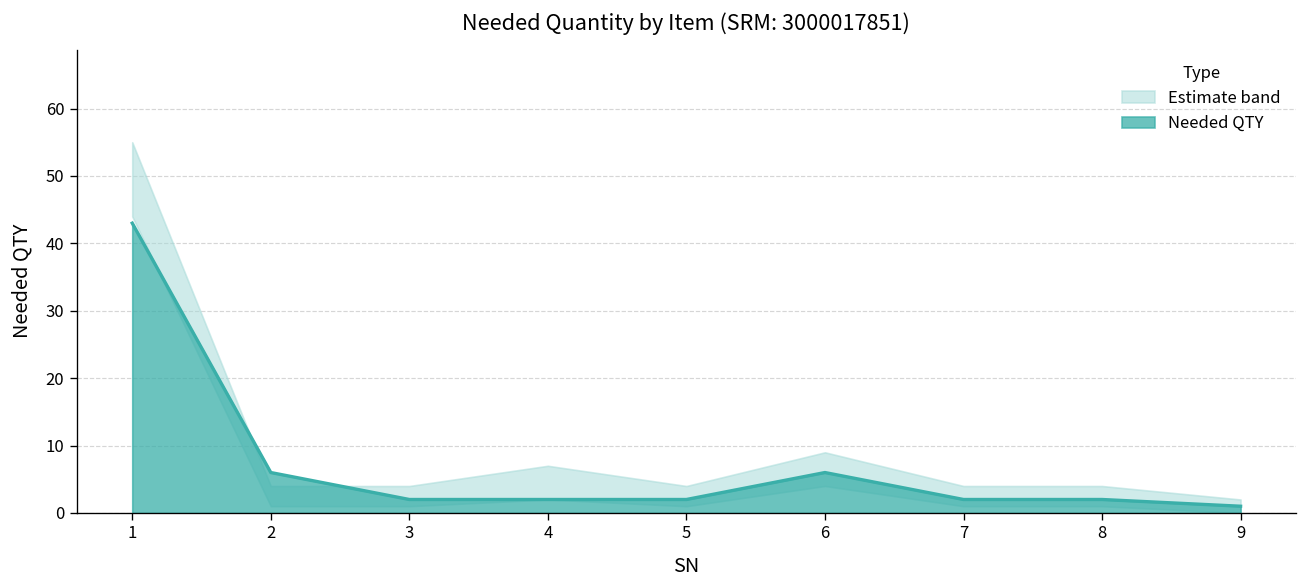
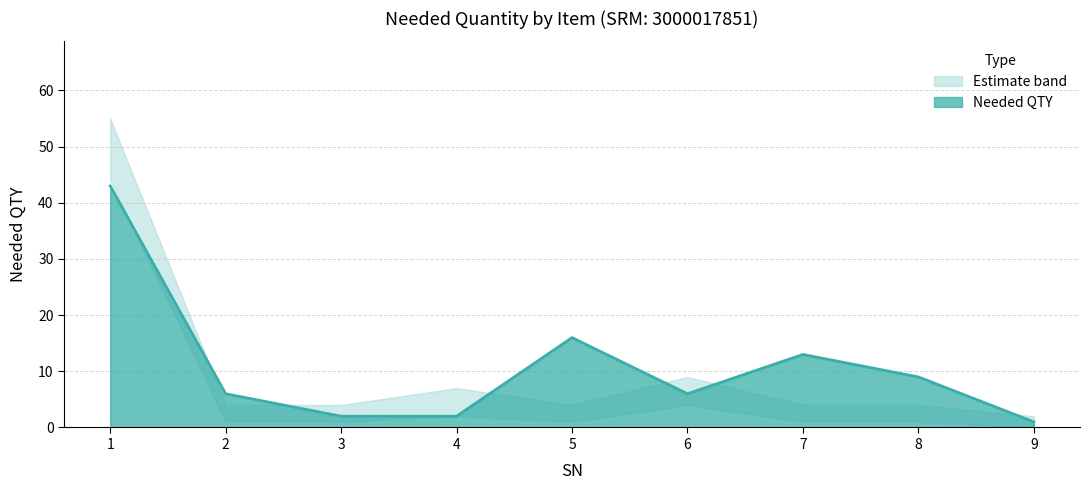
Needed QTY, 5: 2 -> 16
Needed QTY, 7: 2 -> 13
Needed QTY, 8: 2 -> 9
